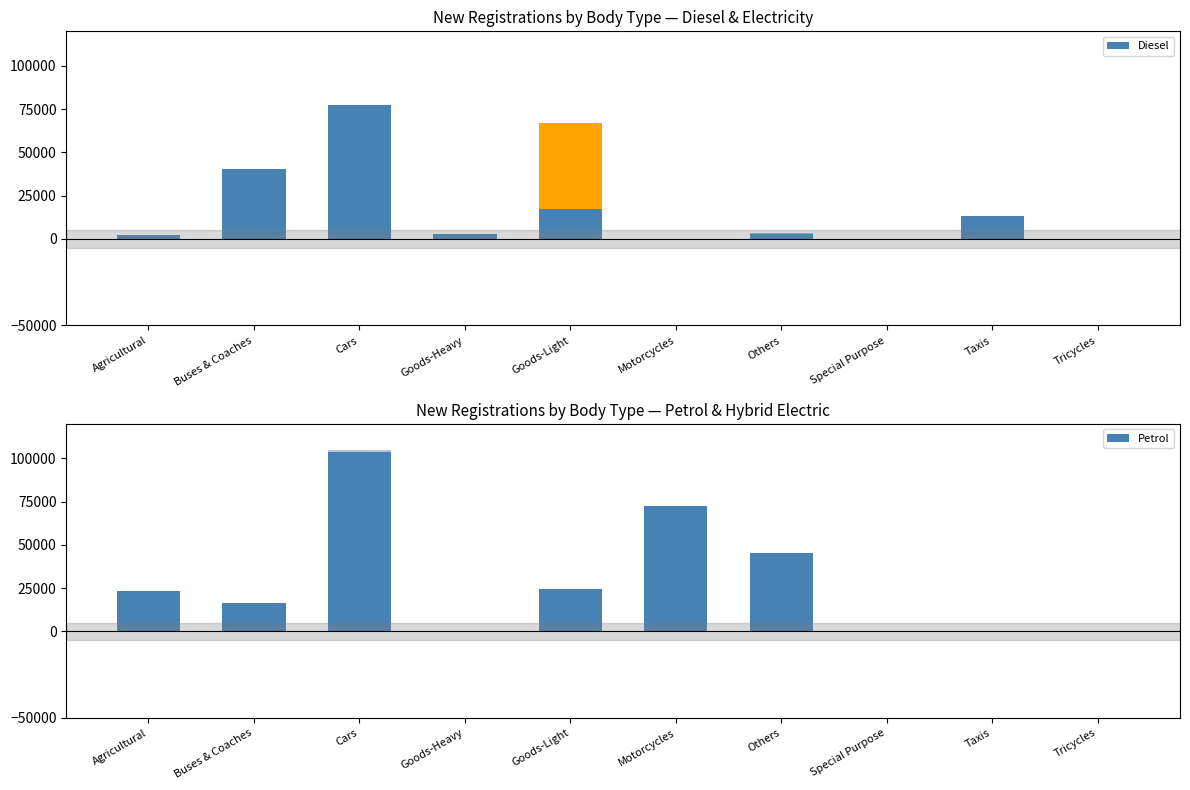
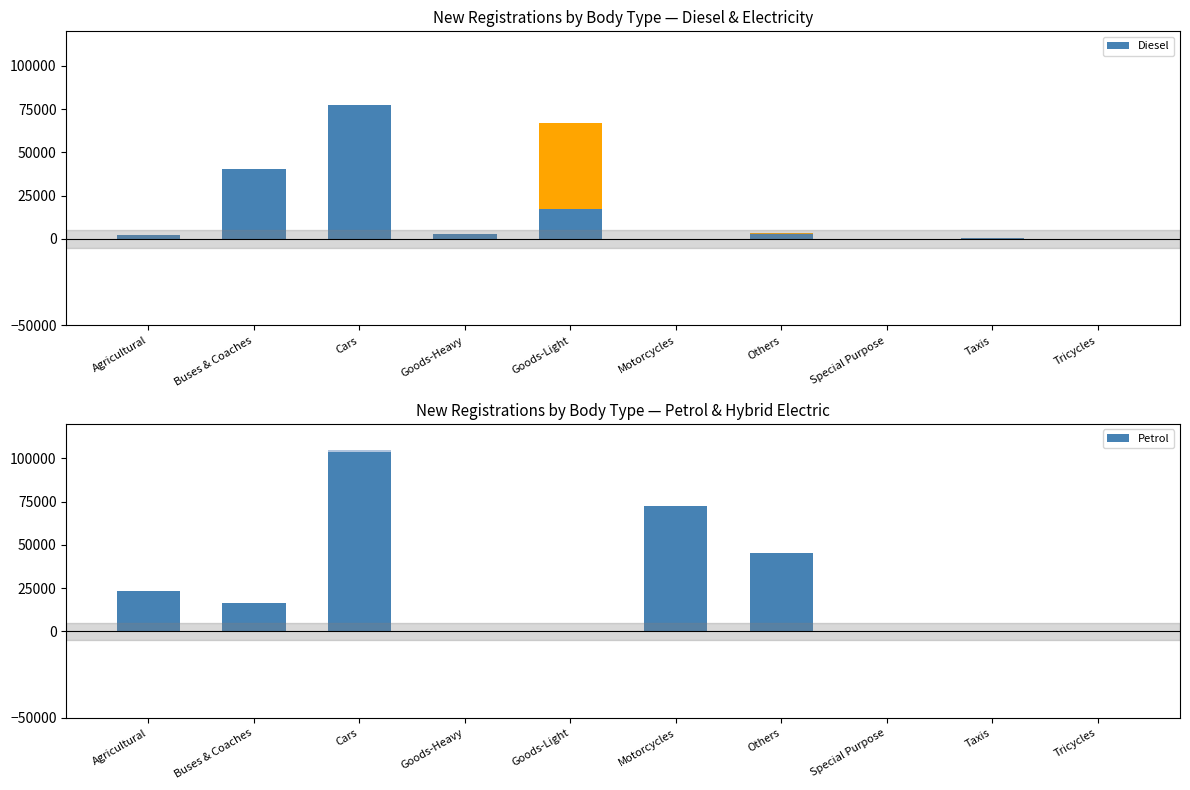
New Registrations by Body Type — Diesel & Electricity, Taxis: 13000 -> 0
New Registrations by Body Type — Petrol & Hybrid Electric, Goods-Light: 25000 -> 0
